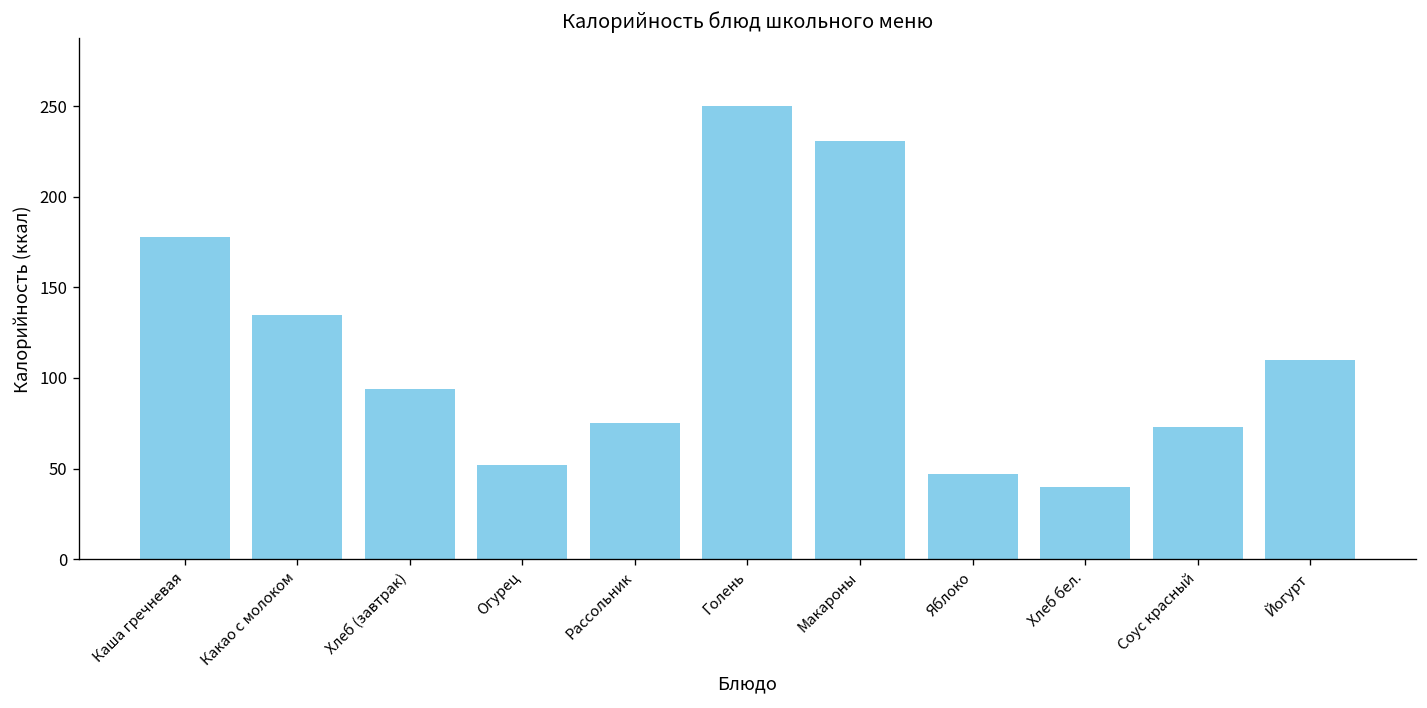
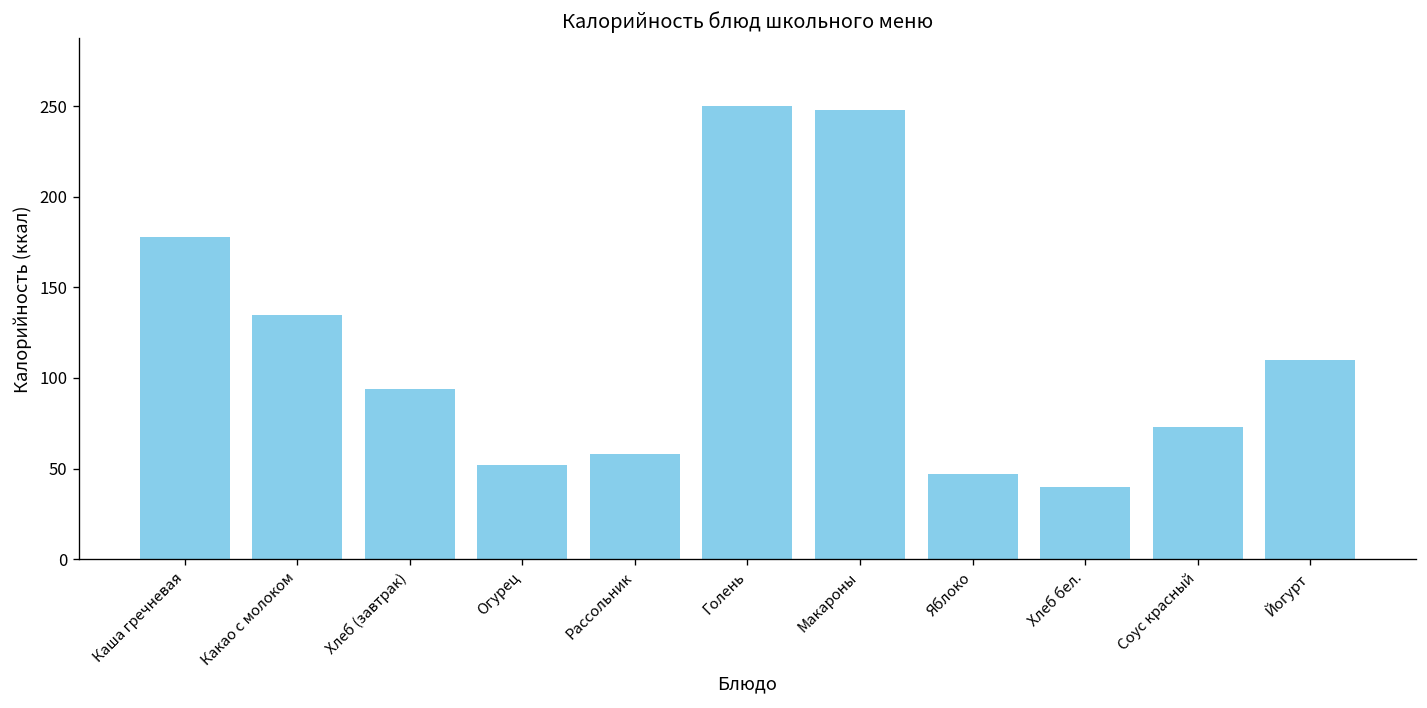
Рассольник: 75 -> 58
Макароны: 231 -> 248
